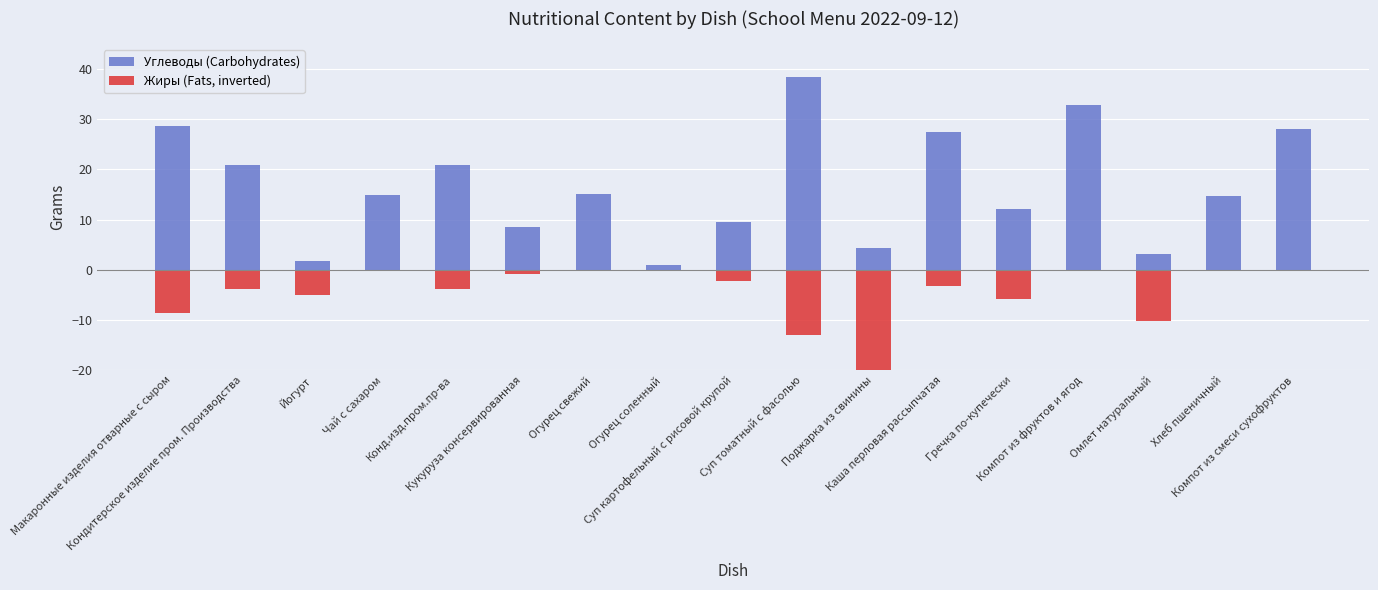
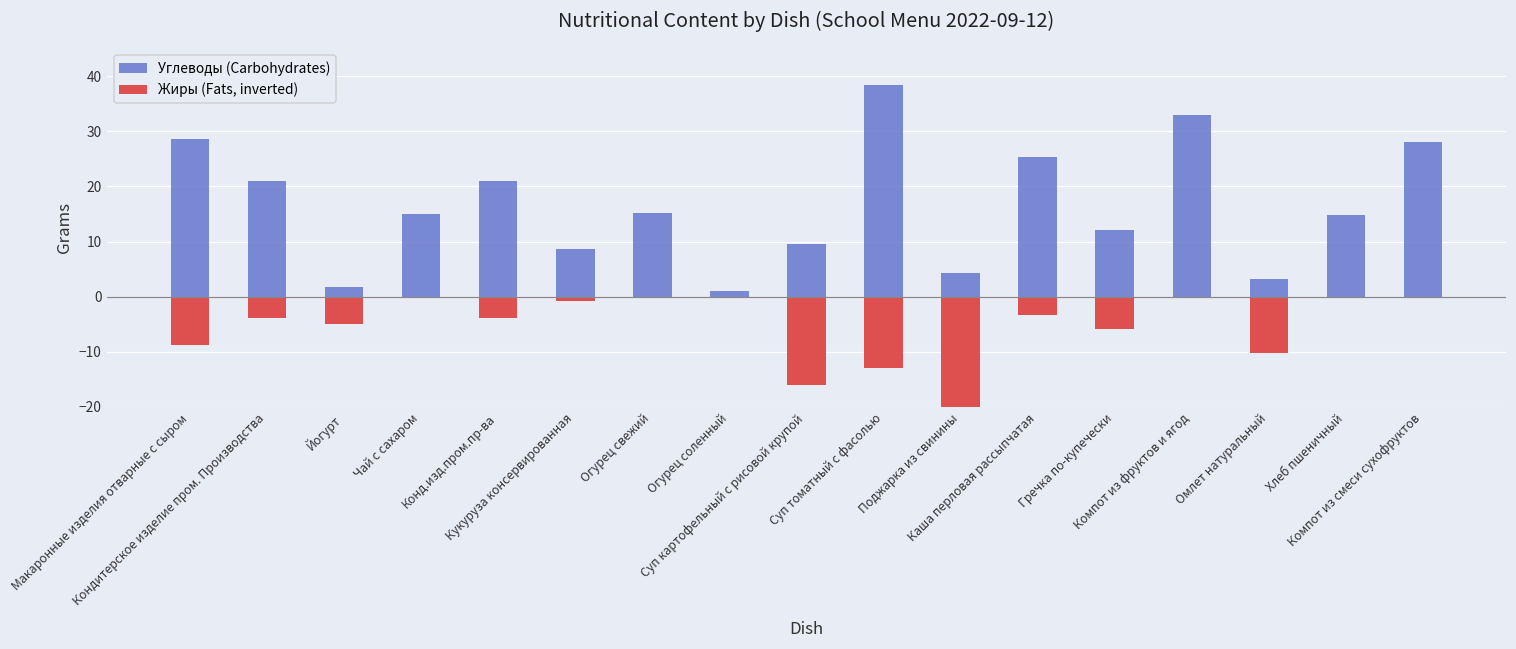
Жиры (Fats, inverted), Суп картофельный с рисовой крупой: -2 -> -16
Углеводы (Carbohydrates), Каша перловая рассыпчатая: 28 -> 25
